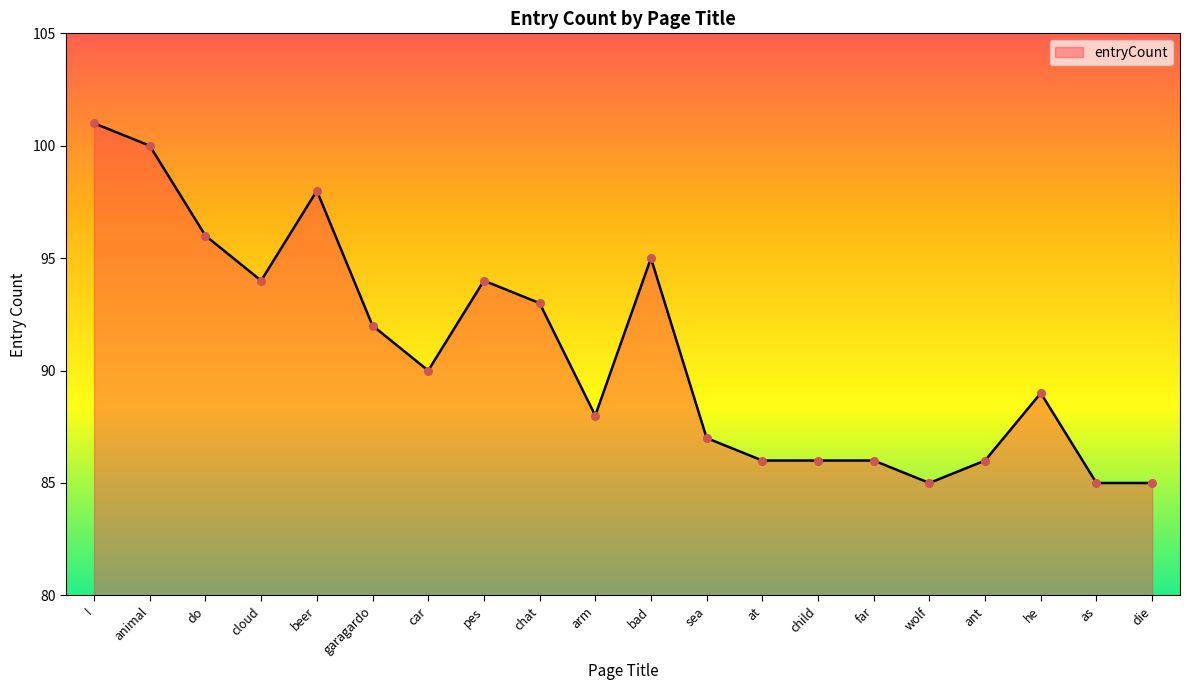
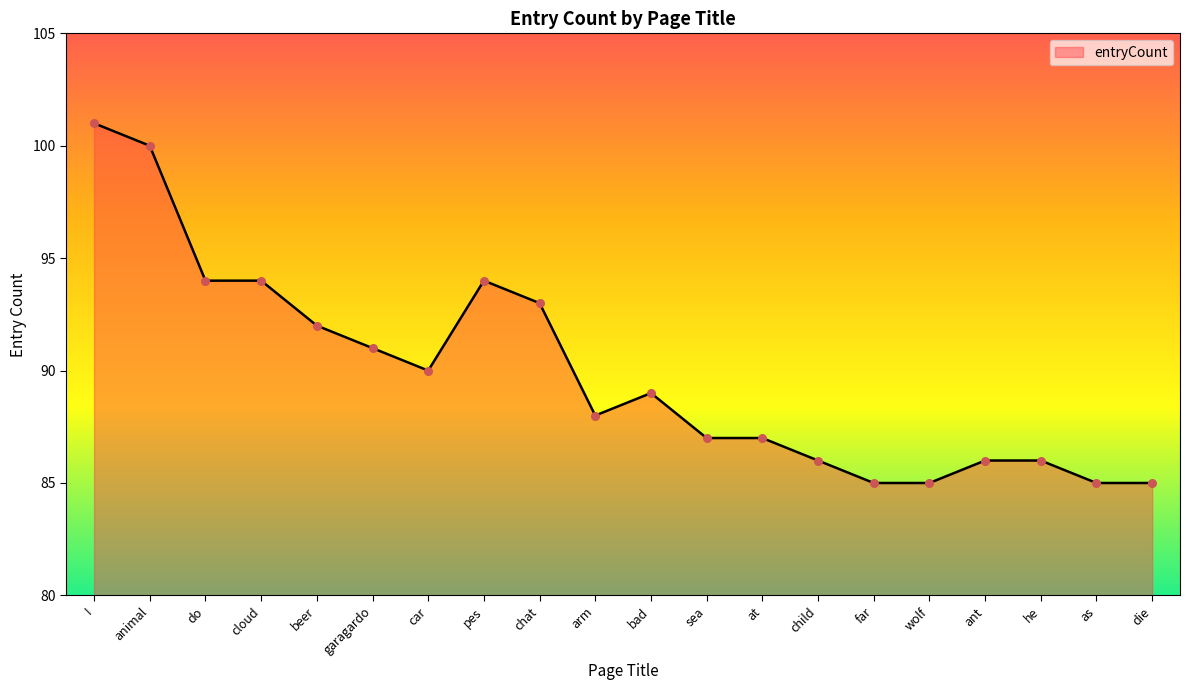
do: 96 -> 94
beer: 98 -> 92
garagardo: 92 -> 91
bad: 95 -> 89
at: 86 -> 87
far: 86 -> 85
he: 89 -> 86
